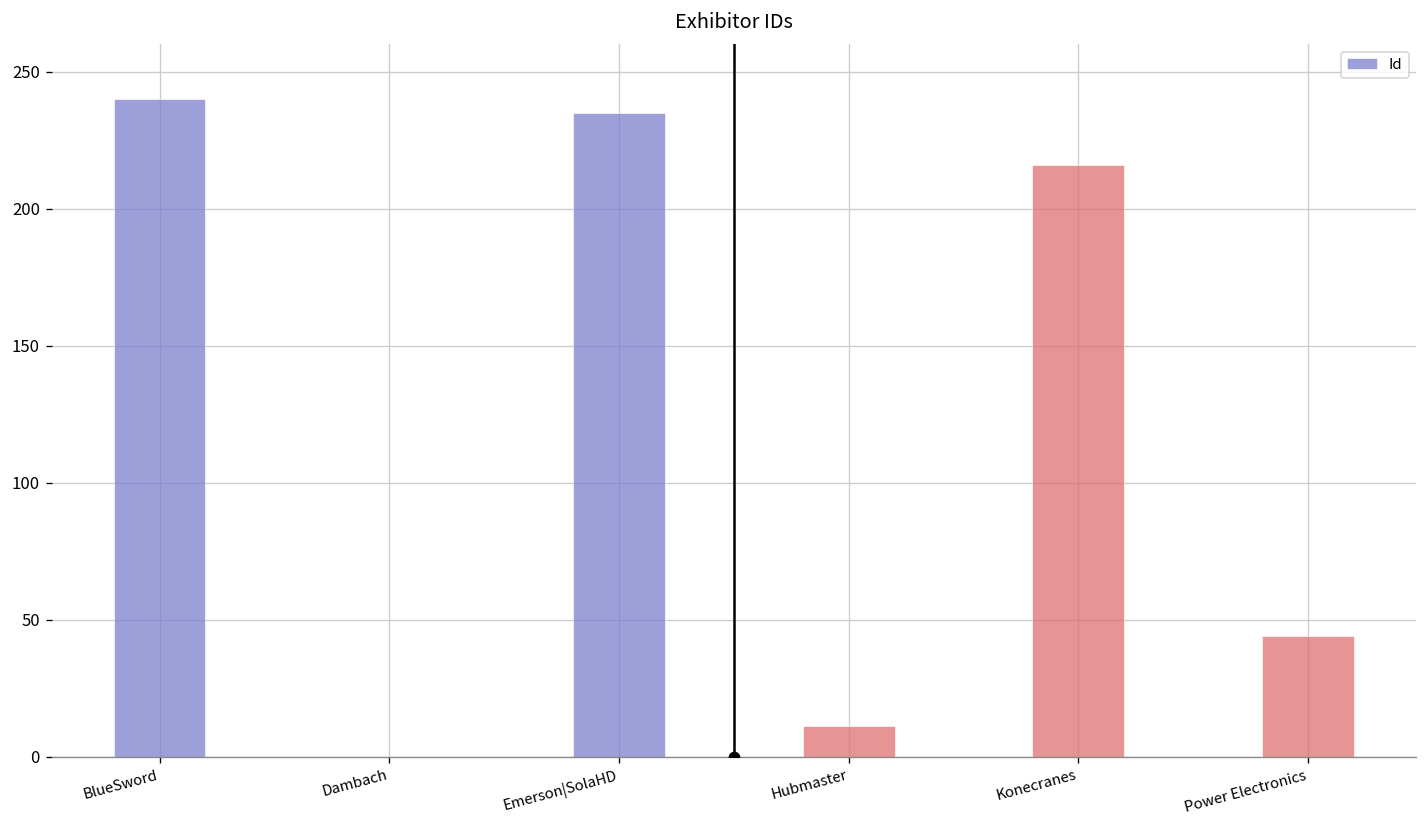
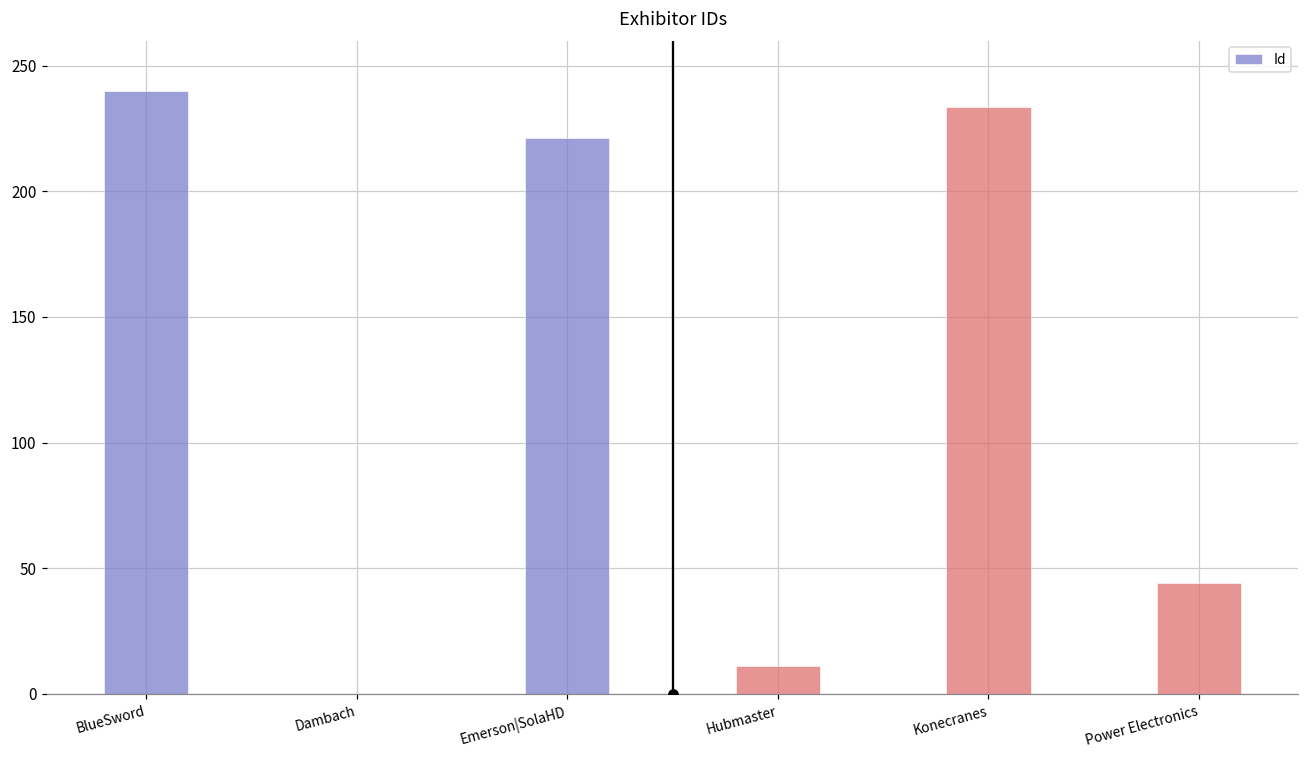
Id, Emerson|SolaHD: 235 -> 221
Id, Konecranes: 216 -> 233
